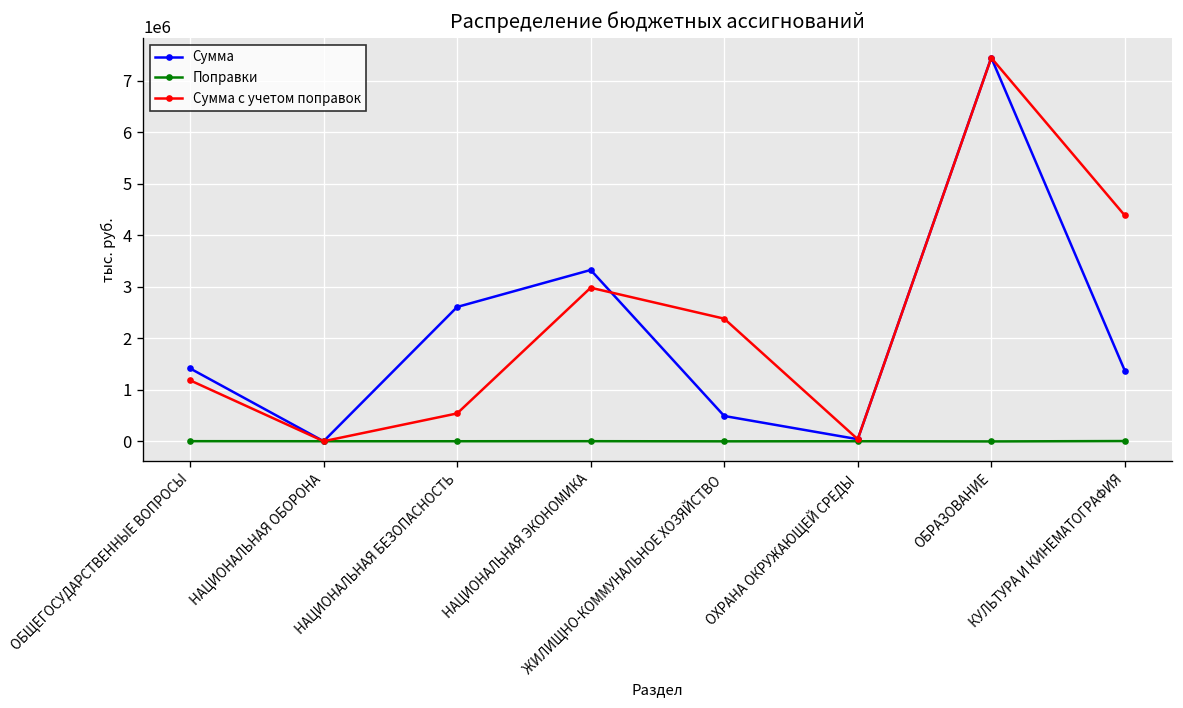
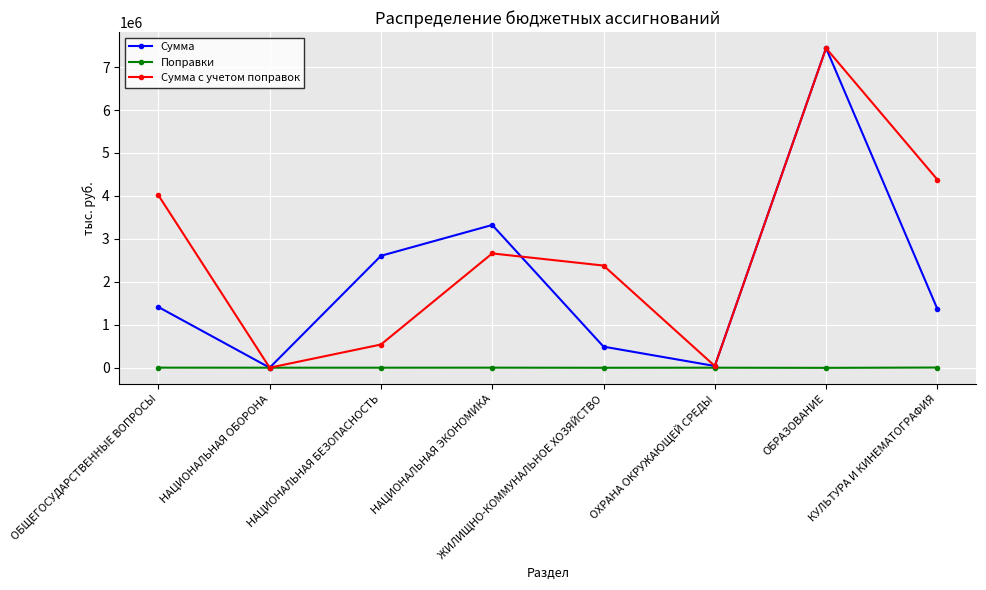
Сумма с учетом поправок, ОБЩЕГОСУДАРСТВЕННЫЕ ВОПРОСЫ: 1200000 -> 4000000
Сумма с учетом поправок, НАЦИОНАЛЬНАЯ ЭКОНОМИКА: 3000000 -> 2700000
